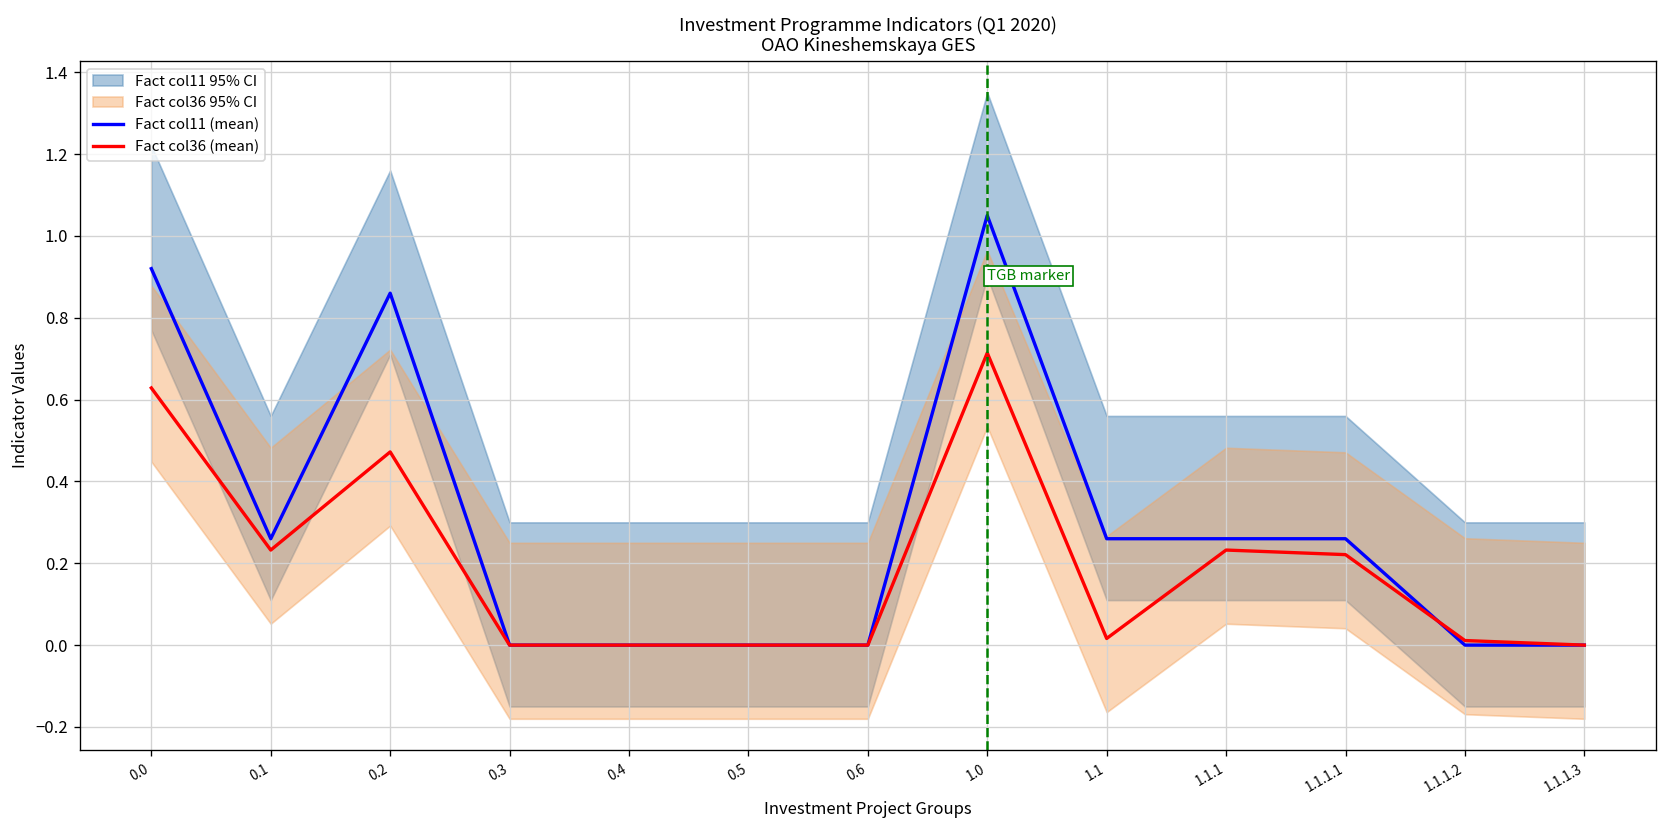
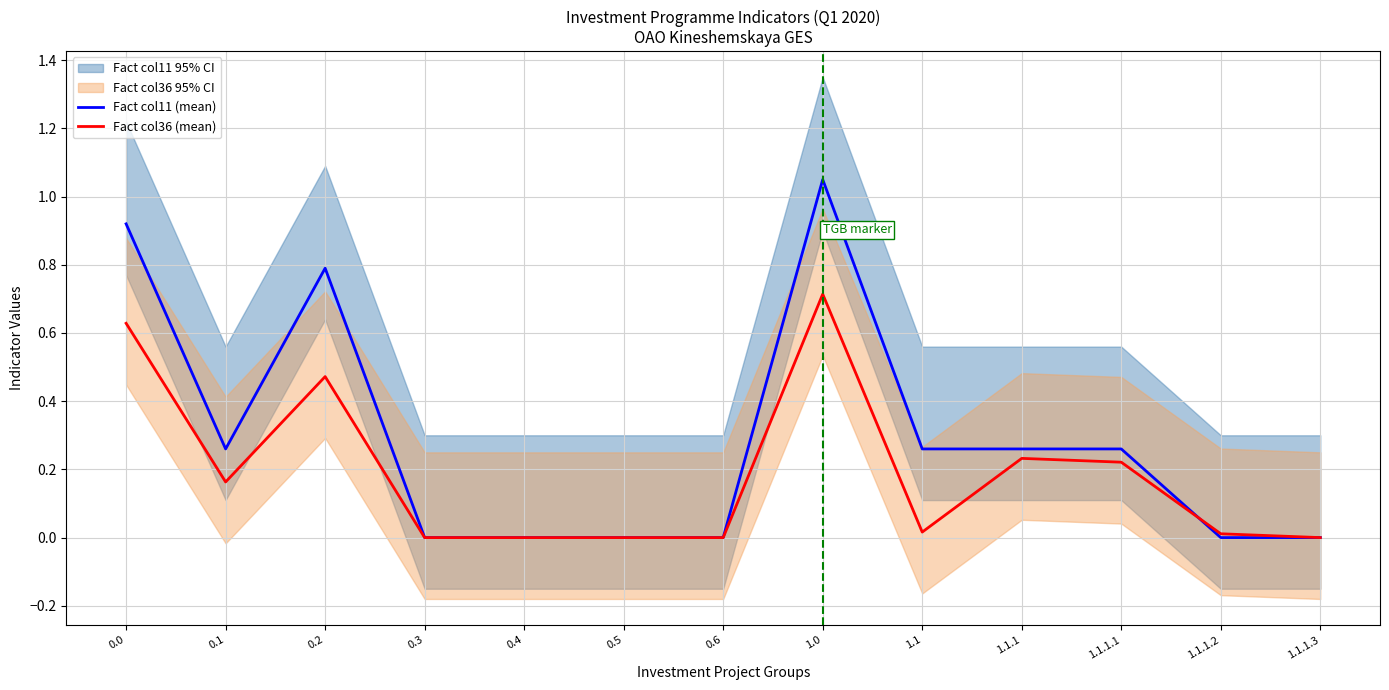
Fact col36 (mean), 0.1: 0.23 -> 0.16
Fact col11 (mean), 0.2: 0.86 -> 0.79
